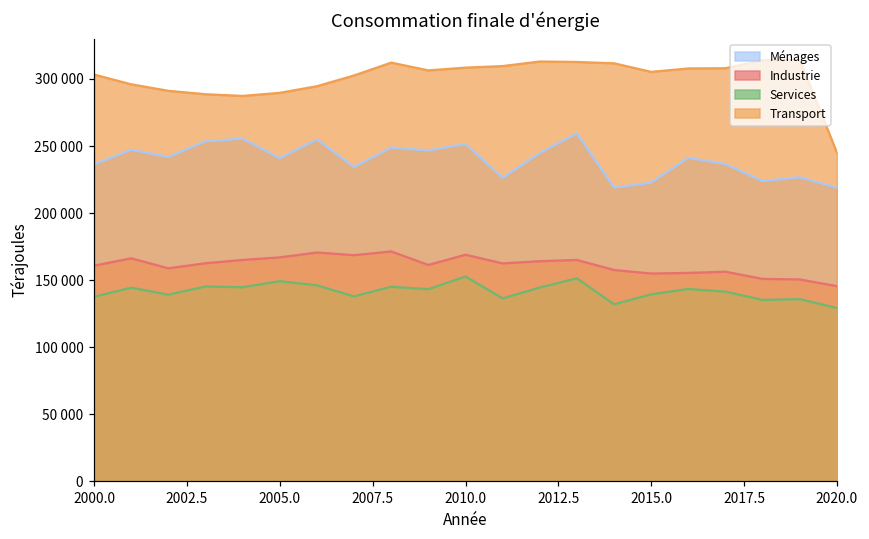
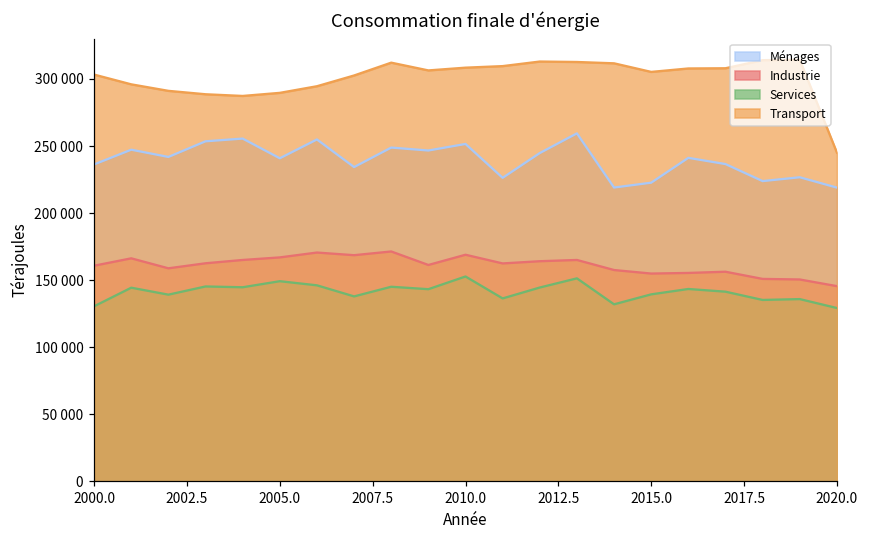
Services, 2000.0: 138000 -> 131000
